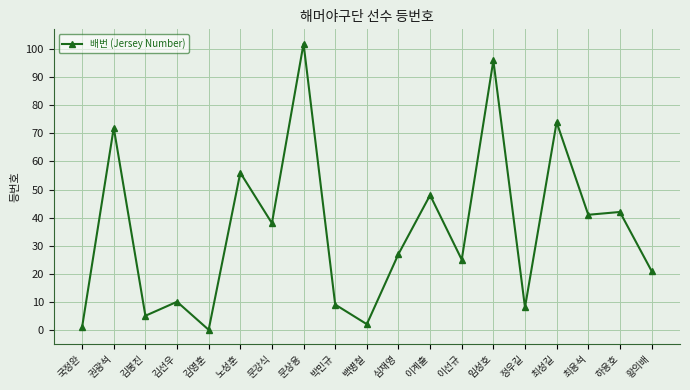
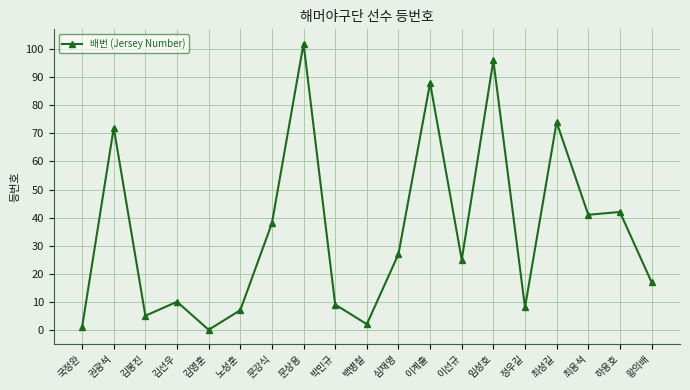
노성훈: 56 -> 7
이계출: 48 -> 88
황의배: 21 -> 17
